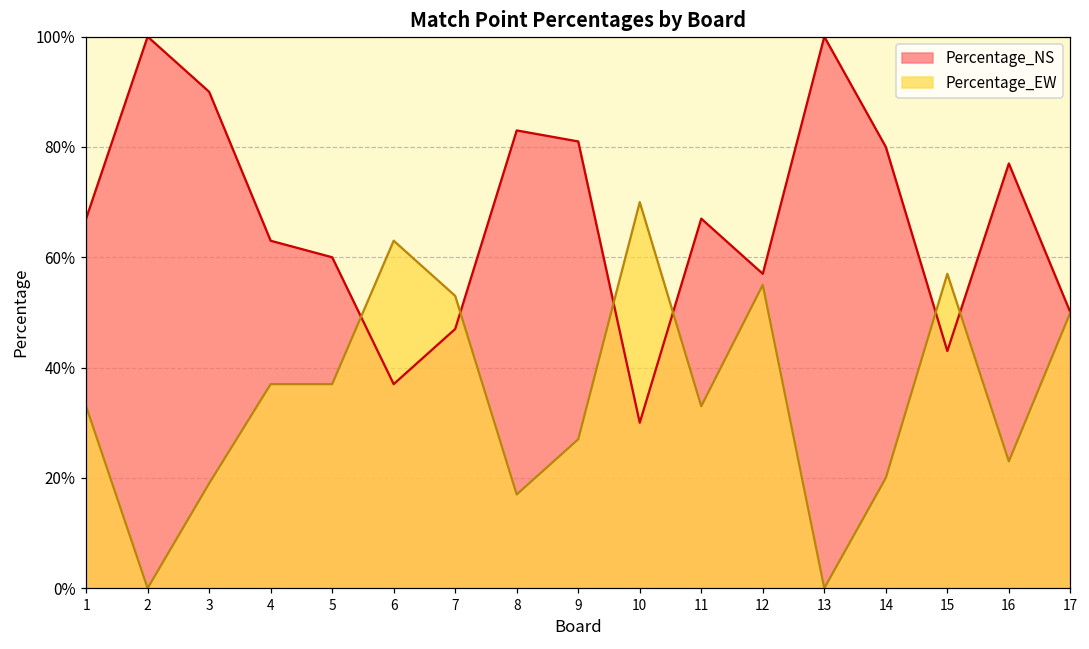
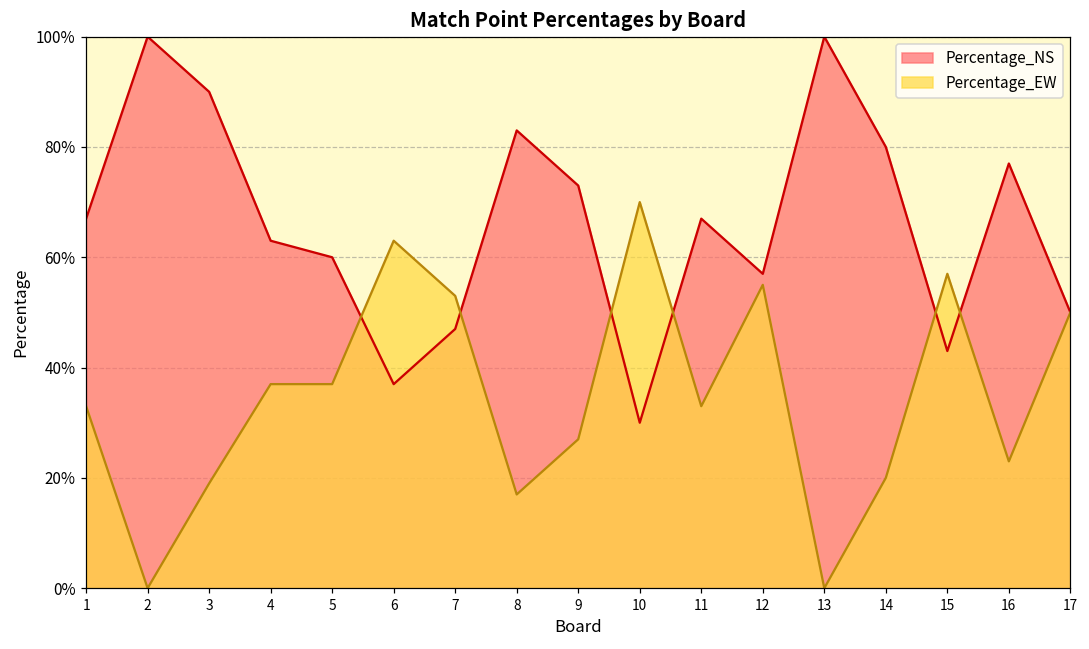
Percentage_NS, 9: 81% -> 73%
